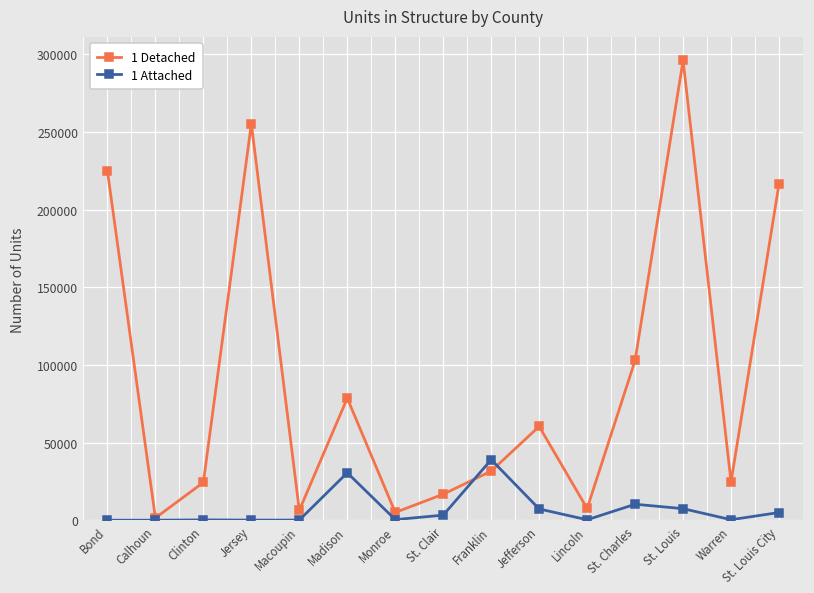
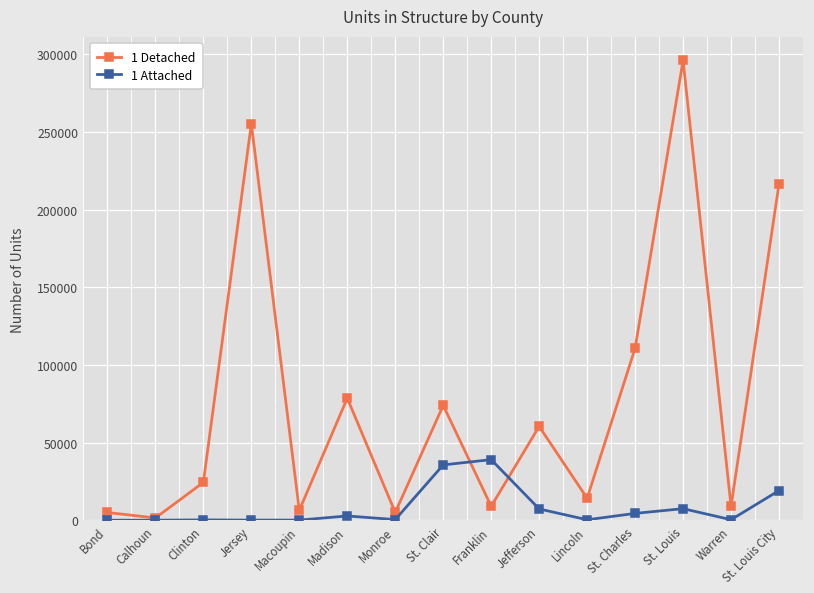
1 Detached, Bond: 225000 -> 5000
1 Attached, Madison: 31000 -> 3000
1 Detached, St. Clair: 17000 -> 74000
1 Attached, St. Clair: 3000 -> 36000
1 Detached, Franklin: 32000 -> 9000
1 Detached, Lincoln: 8000 -> 14000
1 Detached, St. Charles: 103000 -> 111000
1 Attached, St. Charles: 10000 -> 4000
1 Detached, Warren: 25000 -> 9000
1 Attached, St. Louis City: 5000 -> 19000
